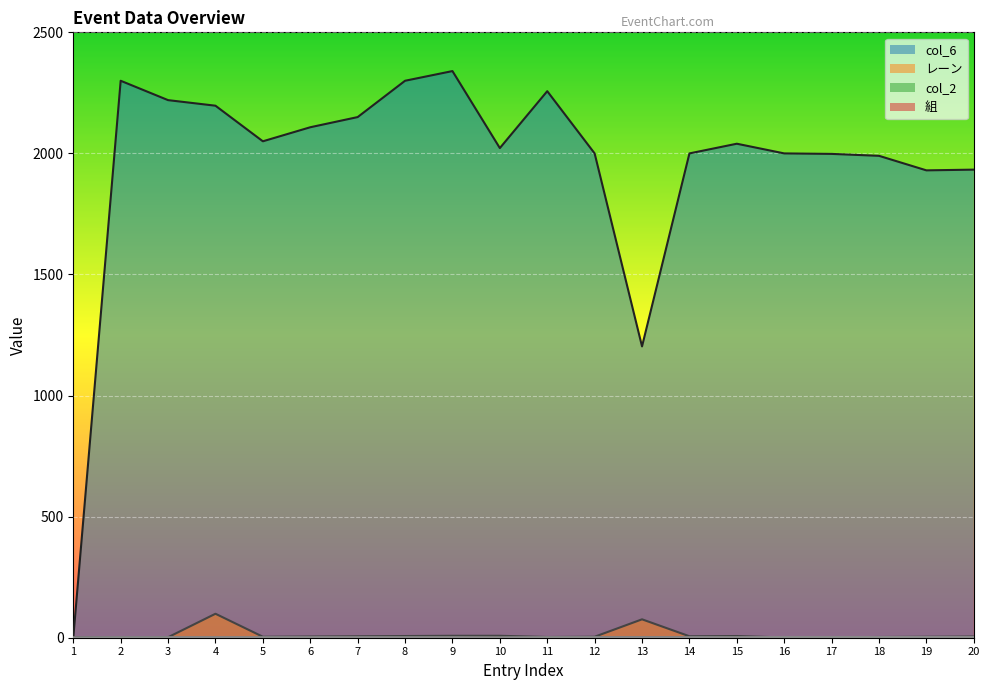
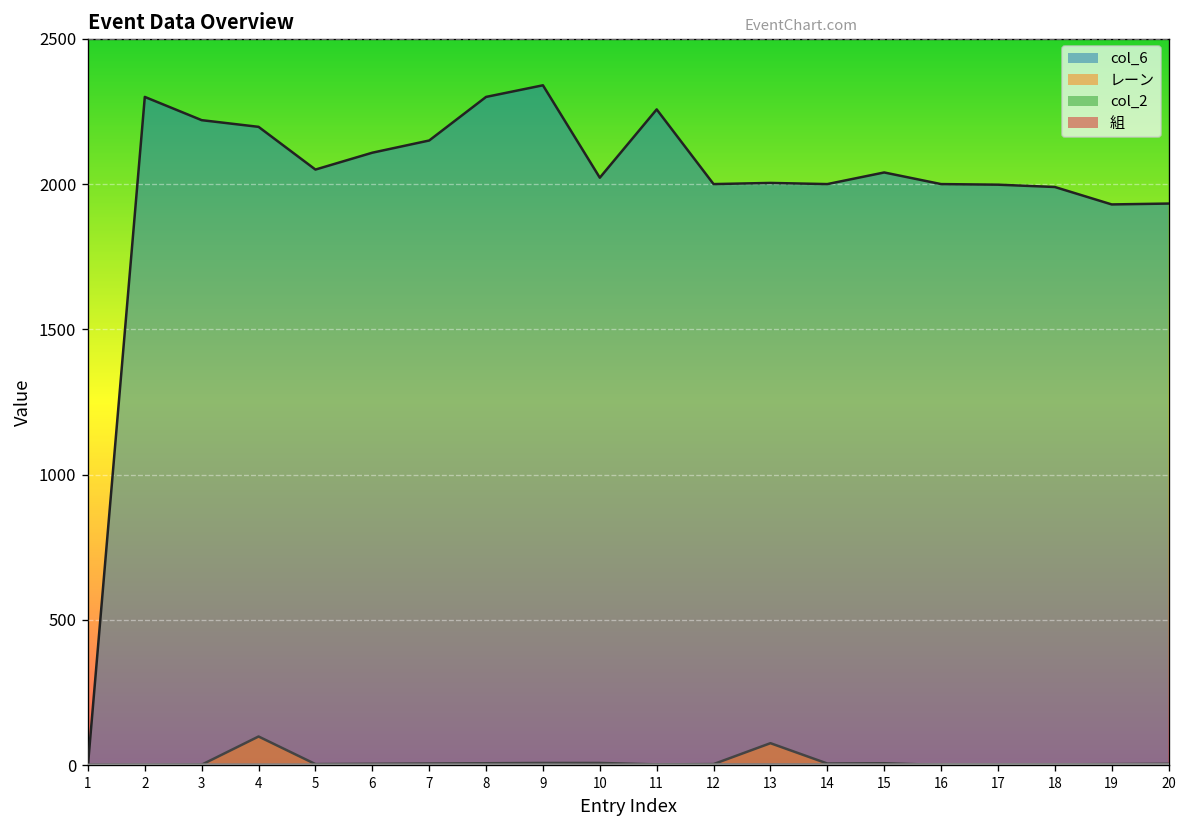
col_6, 13: 1200 -> 2000
